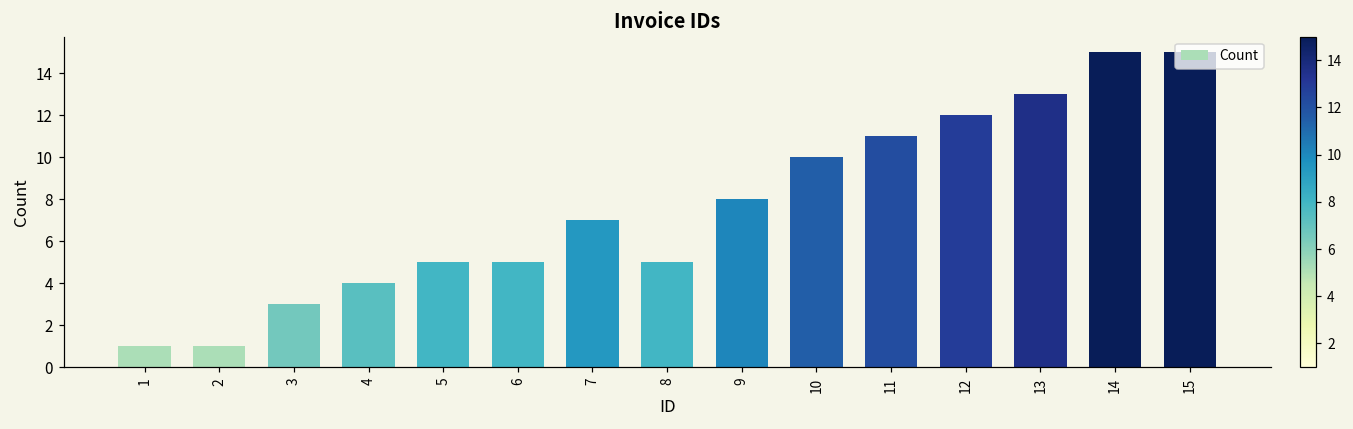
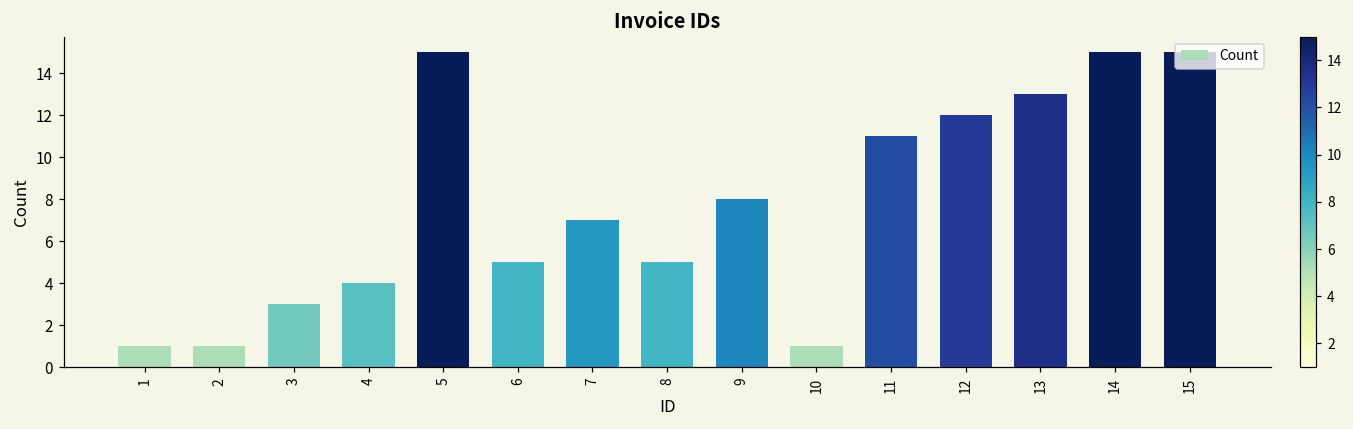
5: 5 -> 15
10: 10 -> 1
